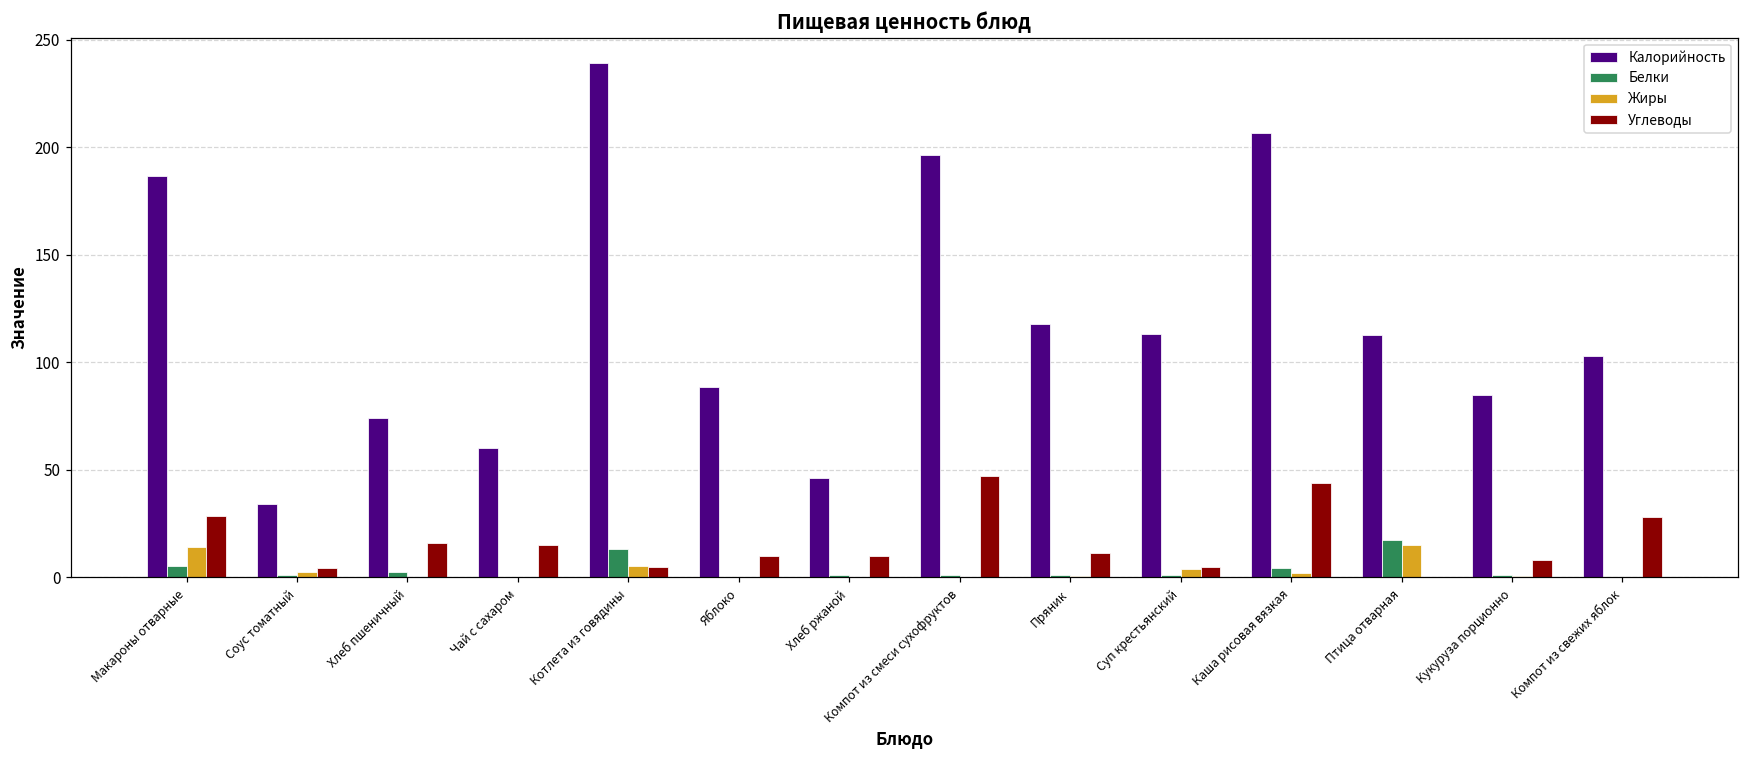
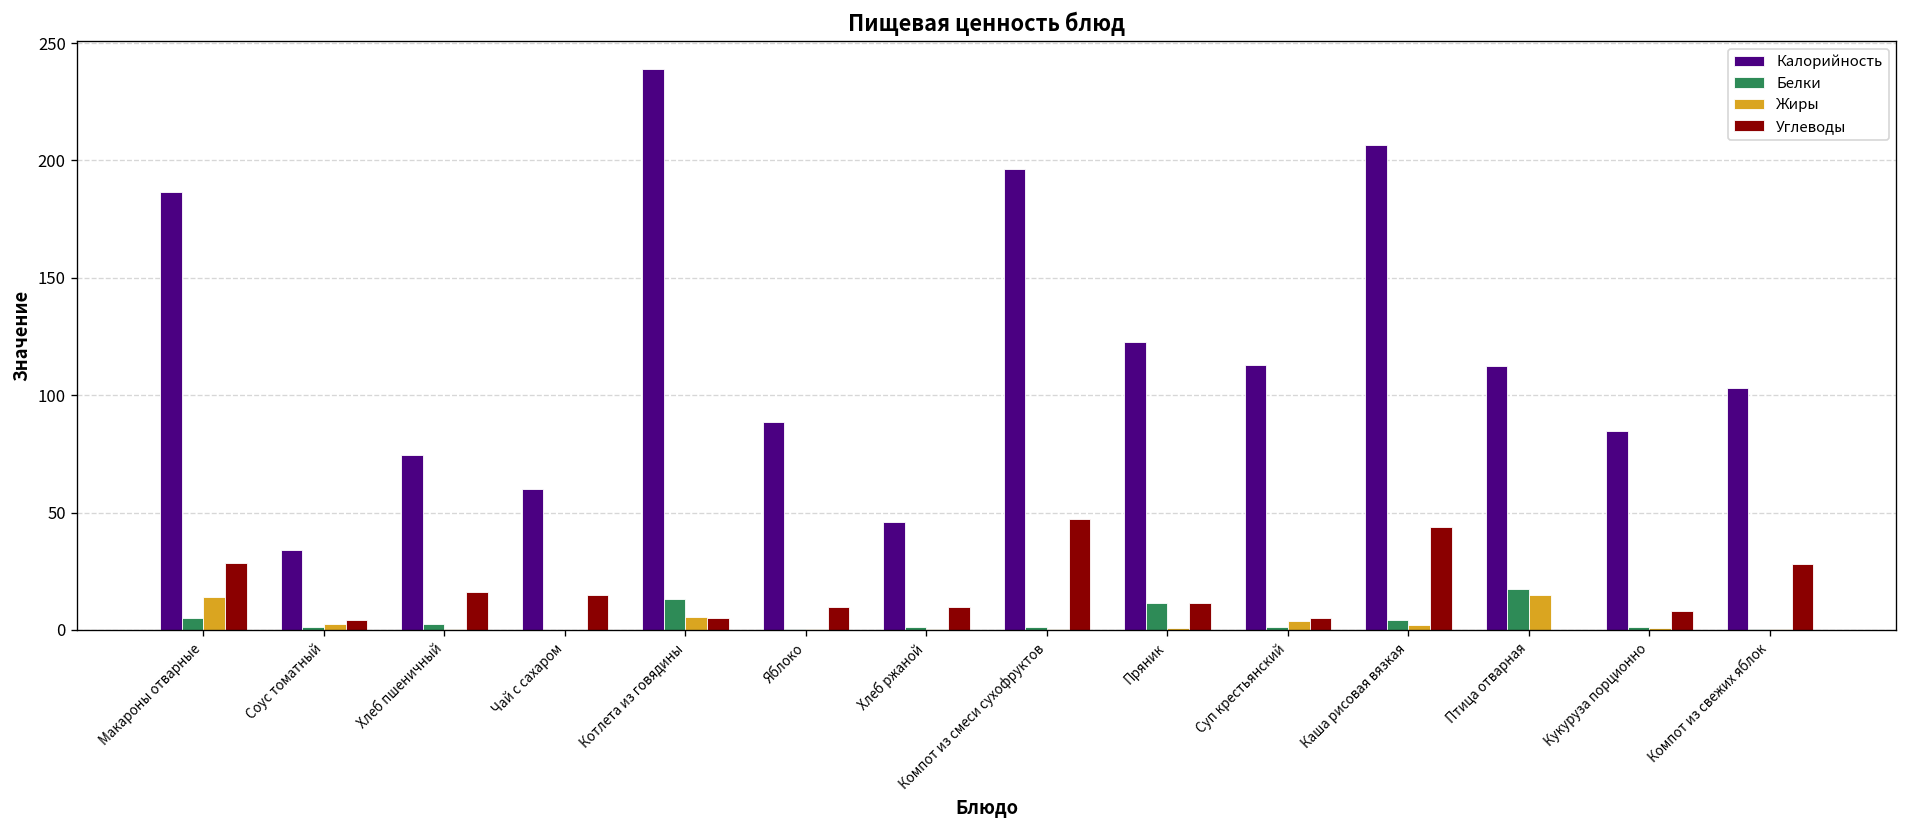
Калорийность, Пряник: 118 -> 123
Белки, Пряник: 1 -> 12
